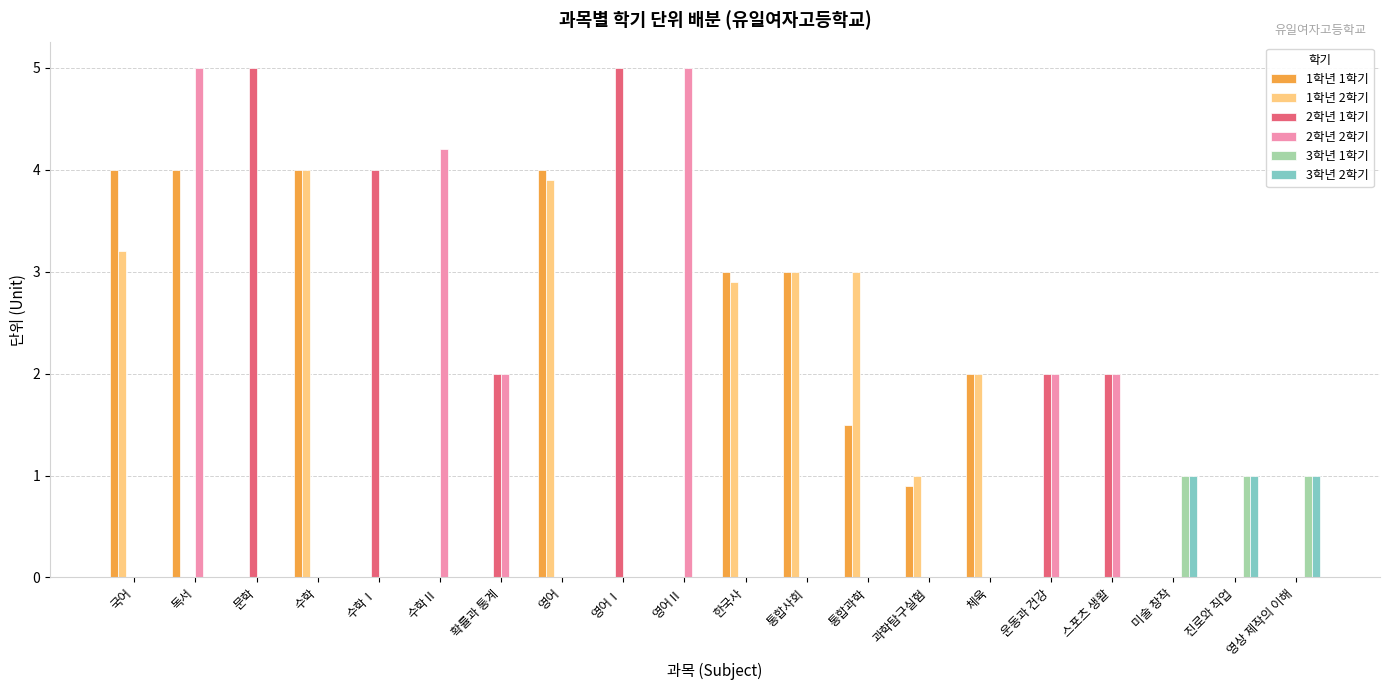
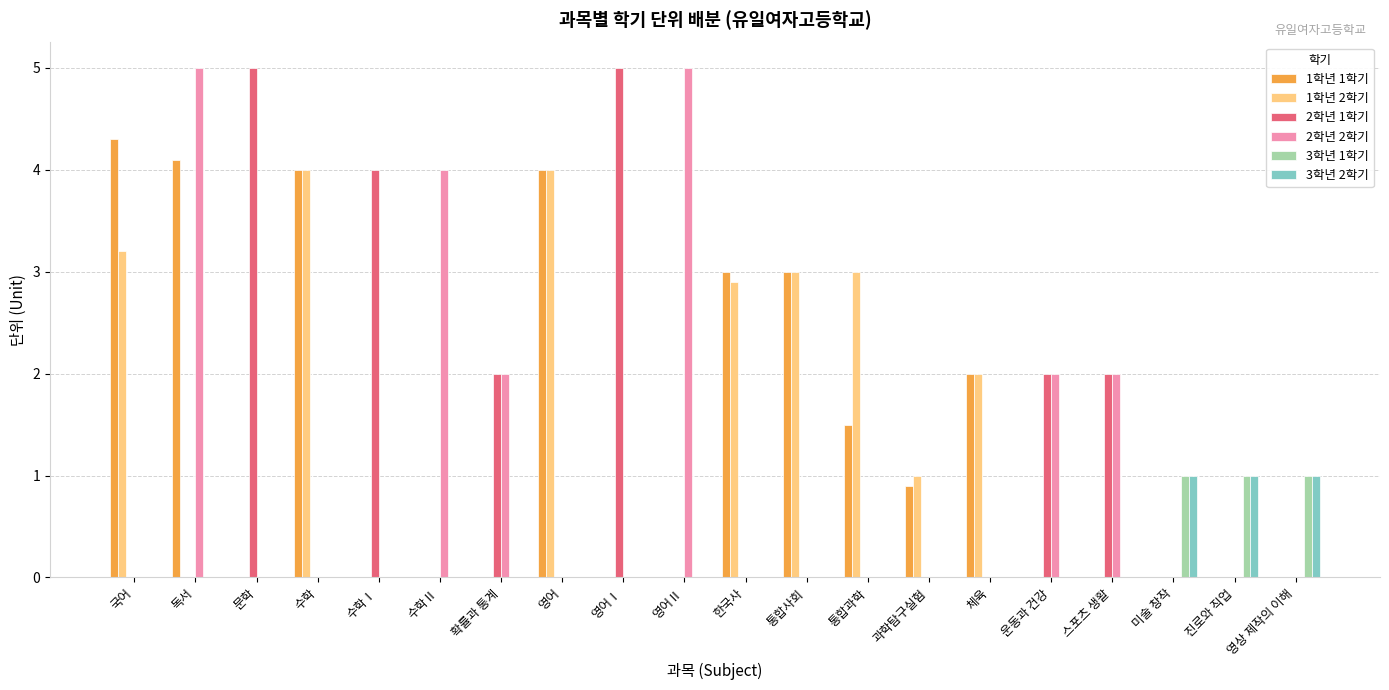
1학년 1학기, 국어: 4.0 -> 4.3
1학년 1학기, 독서: 4.0 -> 4.1
2학년 2학기, 수학Ⅱ: 4.2 -> 4.0
1학년 2학기, 영어: 3.9 -> 4.0
